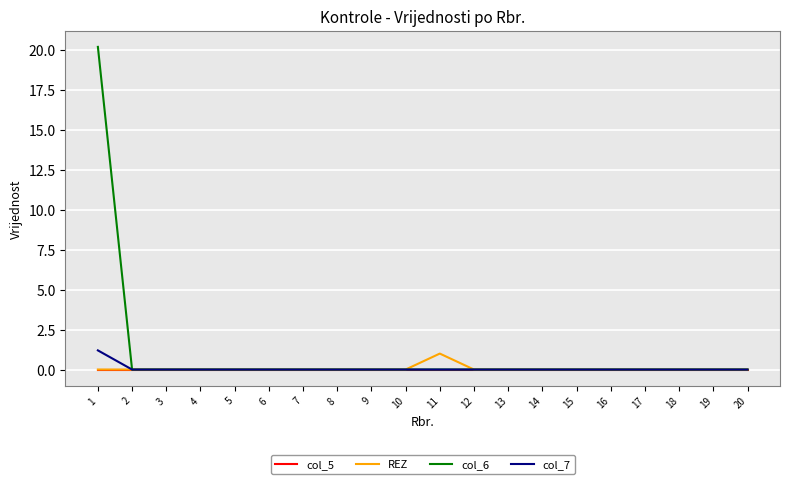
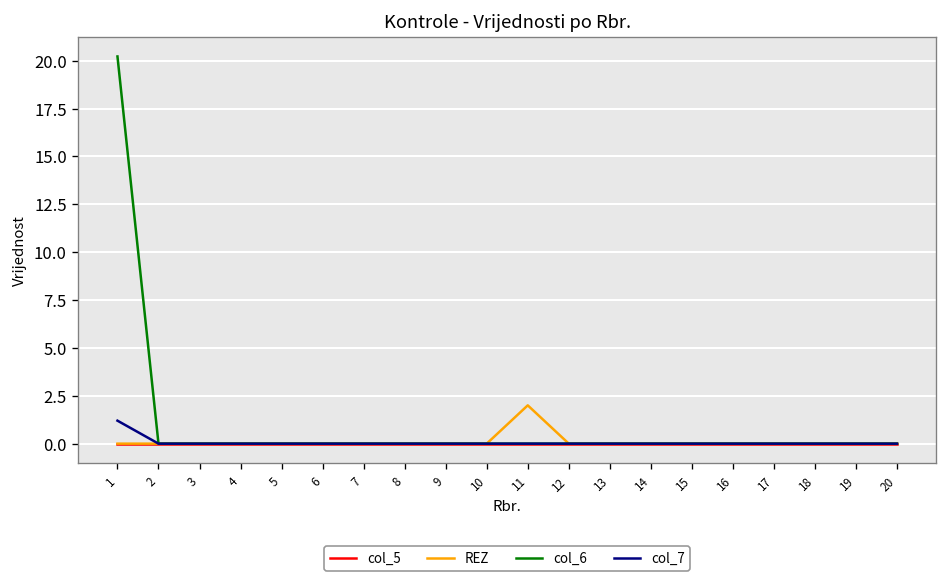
REZ, 11: 1 -> 2
